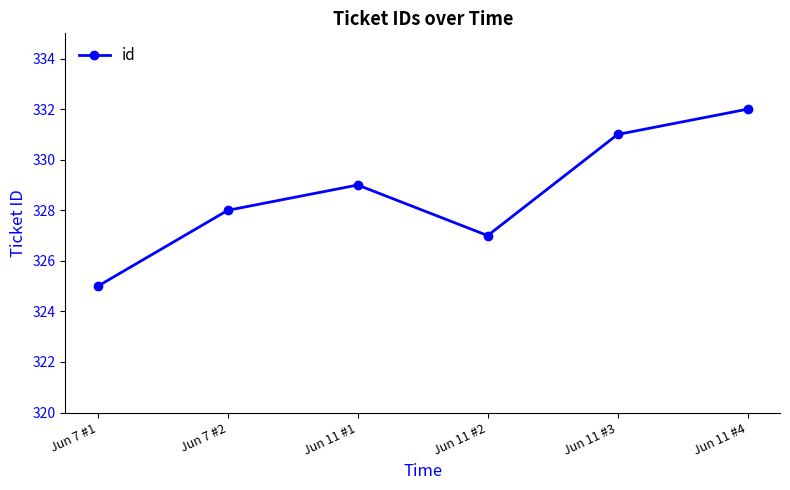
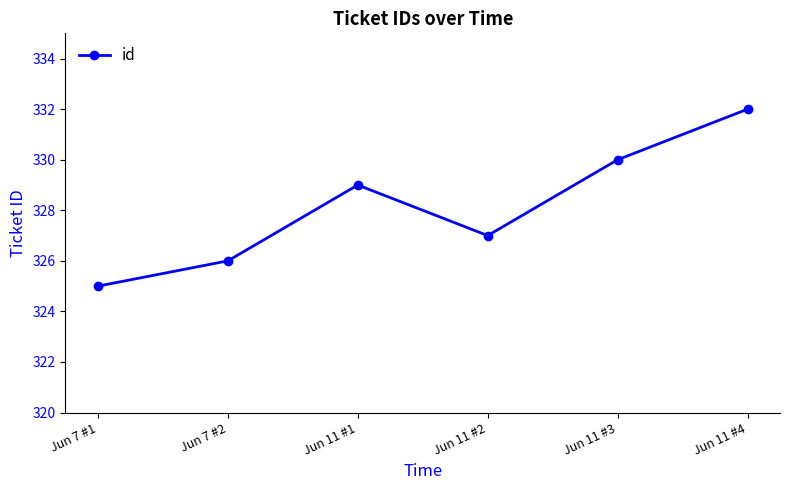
Jun 7 #2: 328 -> 326
Jun 11 #3: 331 -> 330
